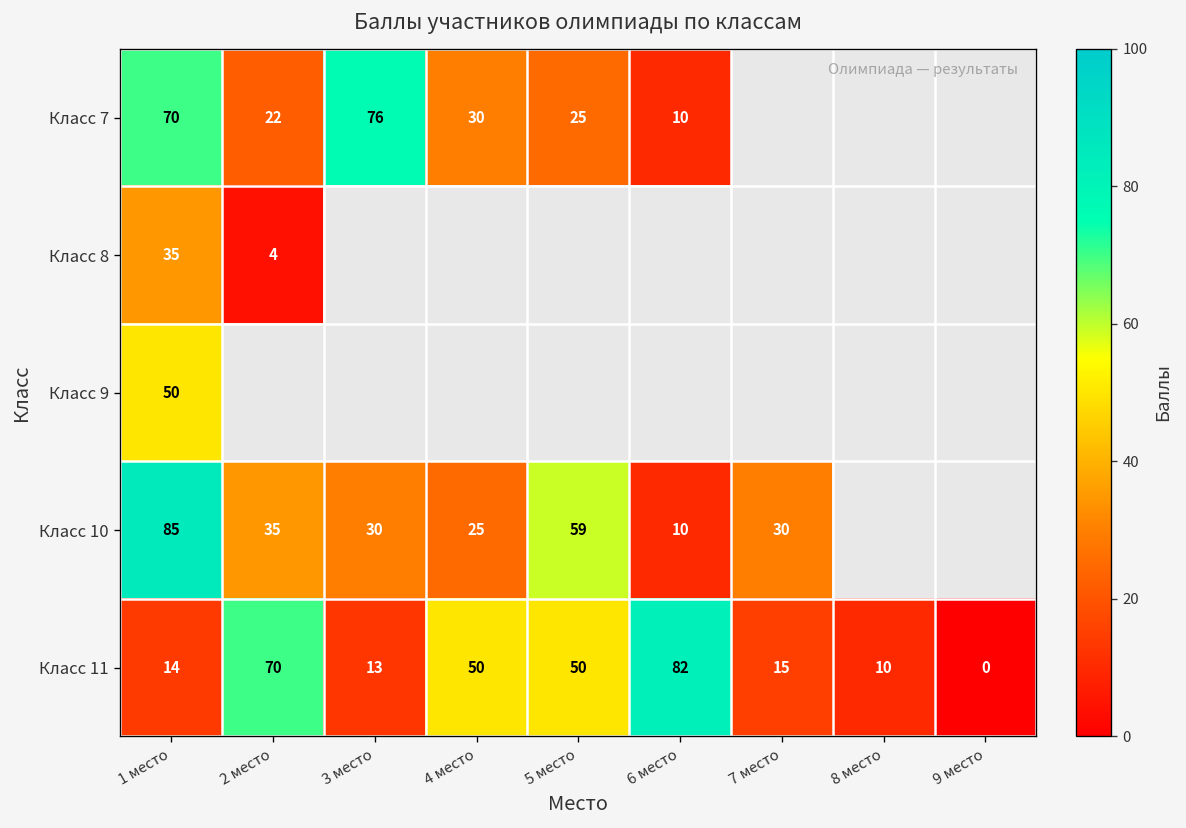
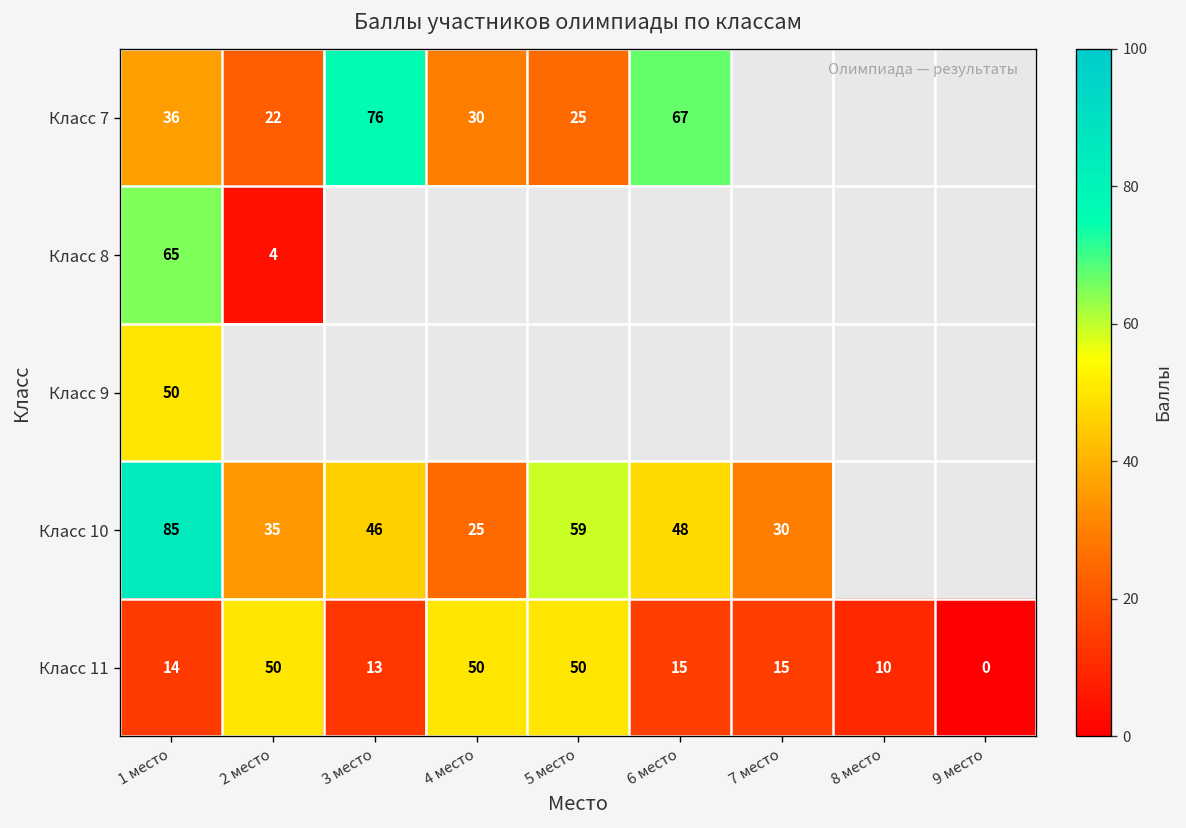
Класс 7, 1 место: 70 -> 36
Класс 7, 6 место: 10 -> 67
Класс 8, 1 место: 35 -> 65
Класс 10, 3 место: 30 -> 46
Класс 10, 6 место: 10 -> 48
Класс 11, 2 место: 70 -> 50
Класс 11, 6 место: 82 -> 15
